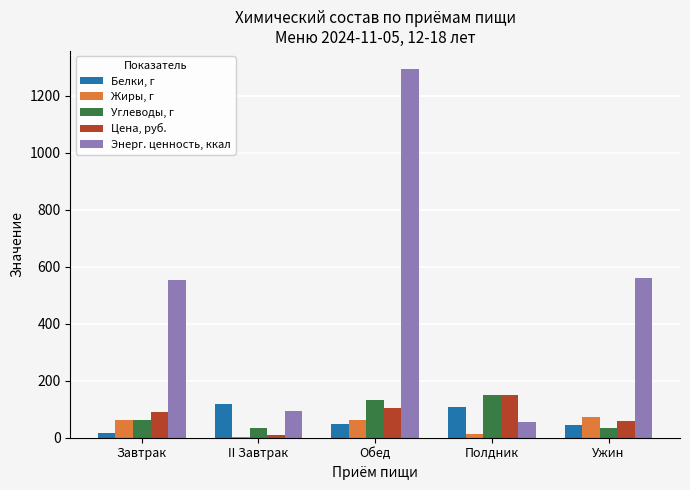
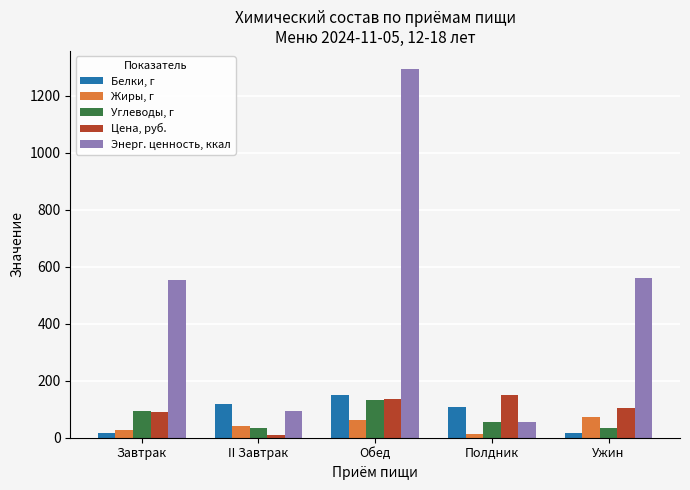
Жиры, г, Завтрак: 60 -> 30
Углеводы, г, Завтрак: 60 -> 90
Жиры, г, II Завтрак: 0 -> 40
Белки, г, Обед: 50 -> 150
Цена, руб., Обед: 110 -> 130
Углеводы, г, Полдник: 150 -> 50
Белки, г, Ужин: 50 -> 20
Цена, руб., Ужин: 60 -> 110
